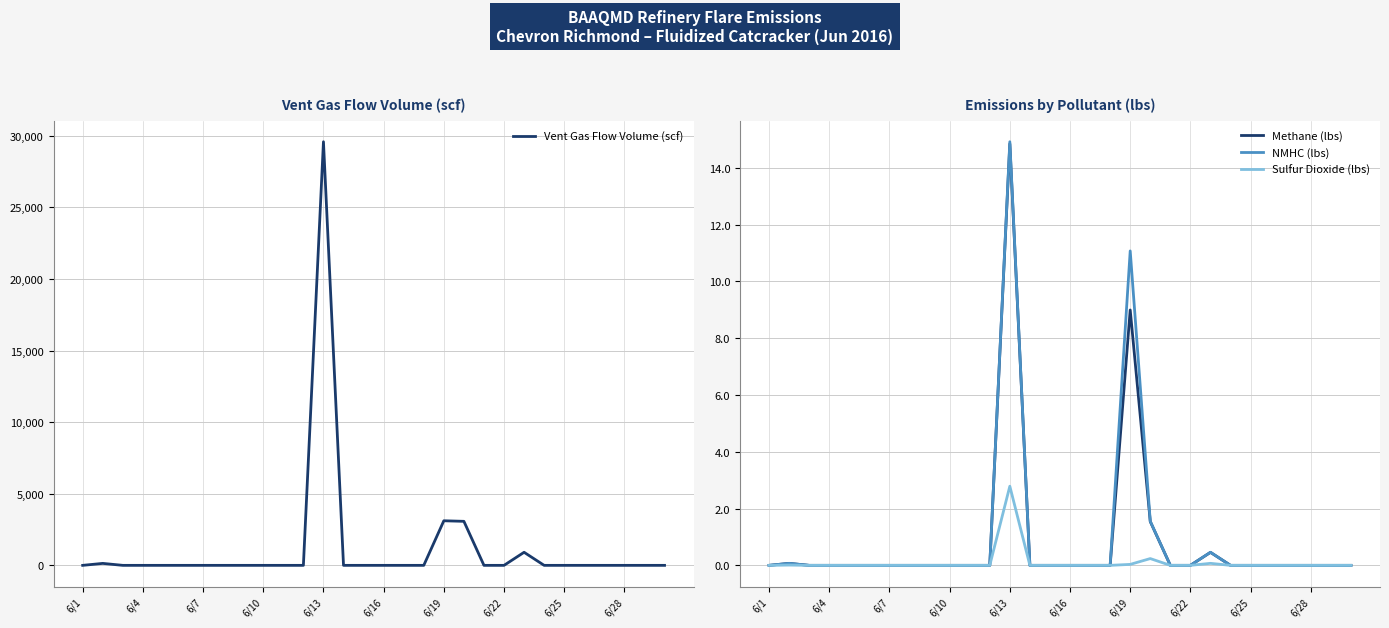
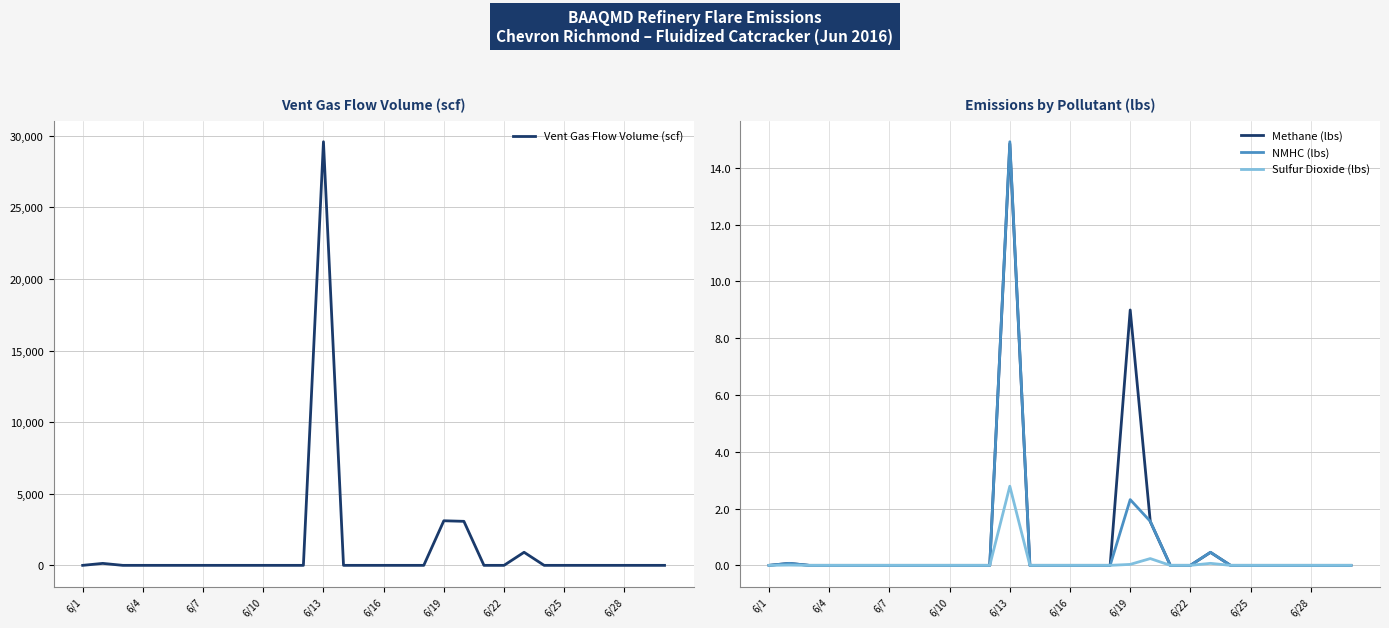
Emissions by Pollutant (lbs), NMHC (lbs), 6/19: 11.1 -> 2.3
